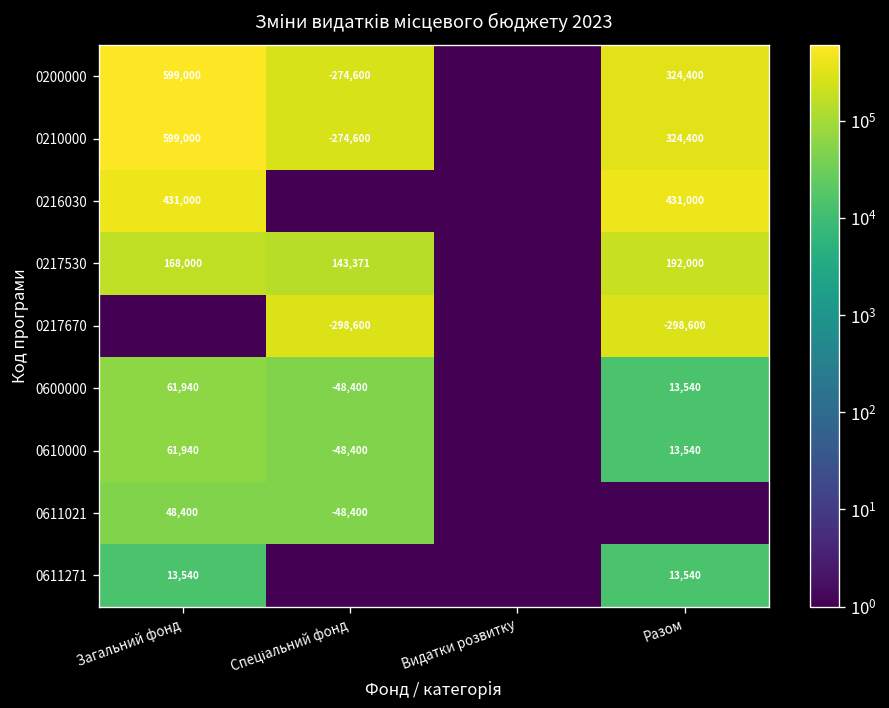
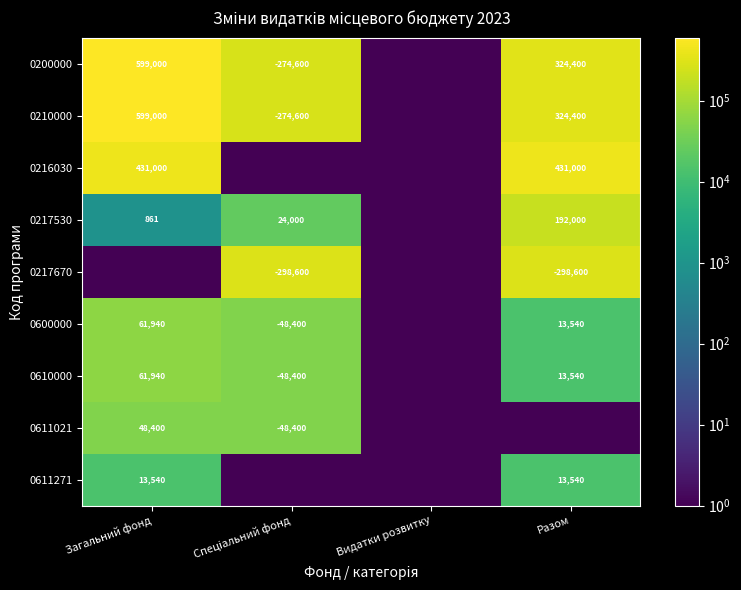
0217530, Загальний фонд: 168,000 -> 861
0217530, Спеціальний фонд: 143,371 -> 24,000
